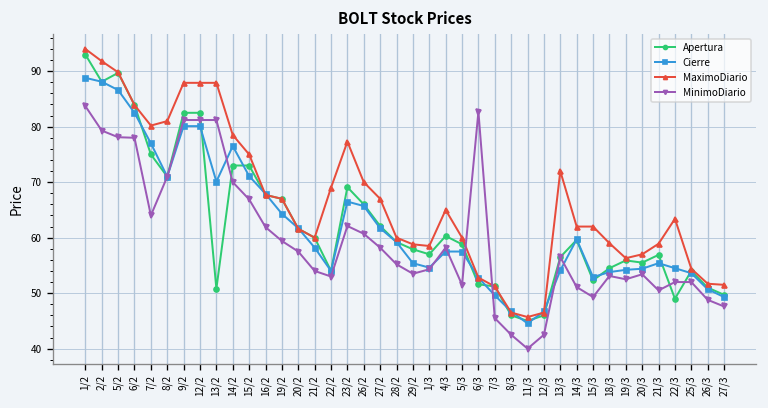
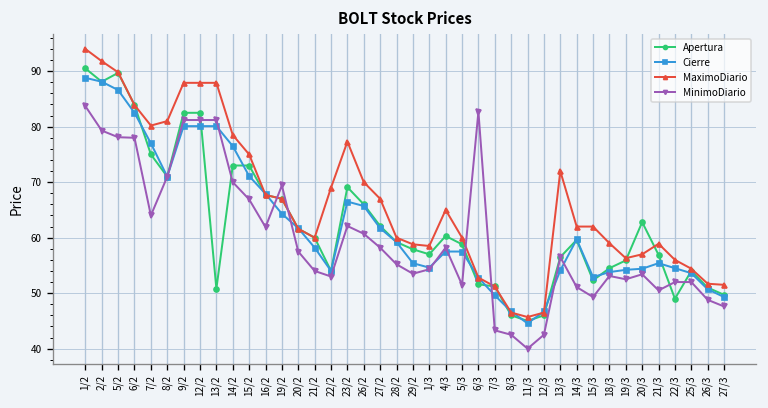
Apertura, 1/2: 93 -> 91
Cierre, 13/2: 70 -> 80
MinimoDiario, 19/2: 59 -> 69
MinimoDiario, 7/3: 46 -> 43
Apertura, 20/3: 56 -> 63
MaximoDiario, 22/3: 63 -> 56
